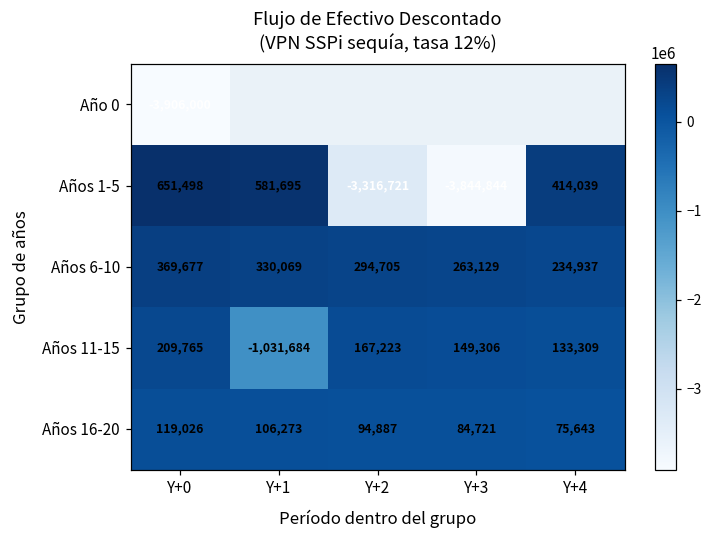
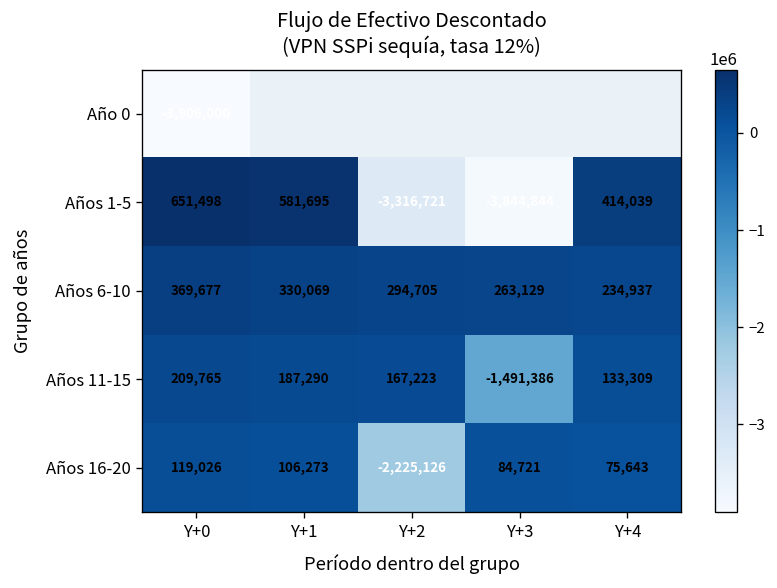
Años 11-15, Y+1: -1,031,684 -> 187,290
Años 11-15, Y+3: 149,306 -> -1,491,386
Años 16-20, Y+2: 94,887 -> -2,225,126
